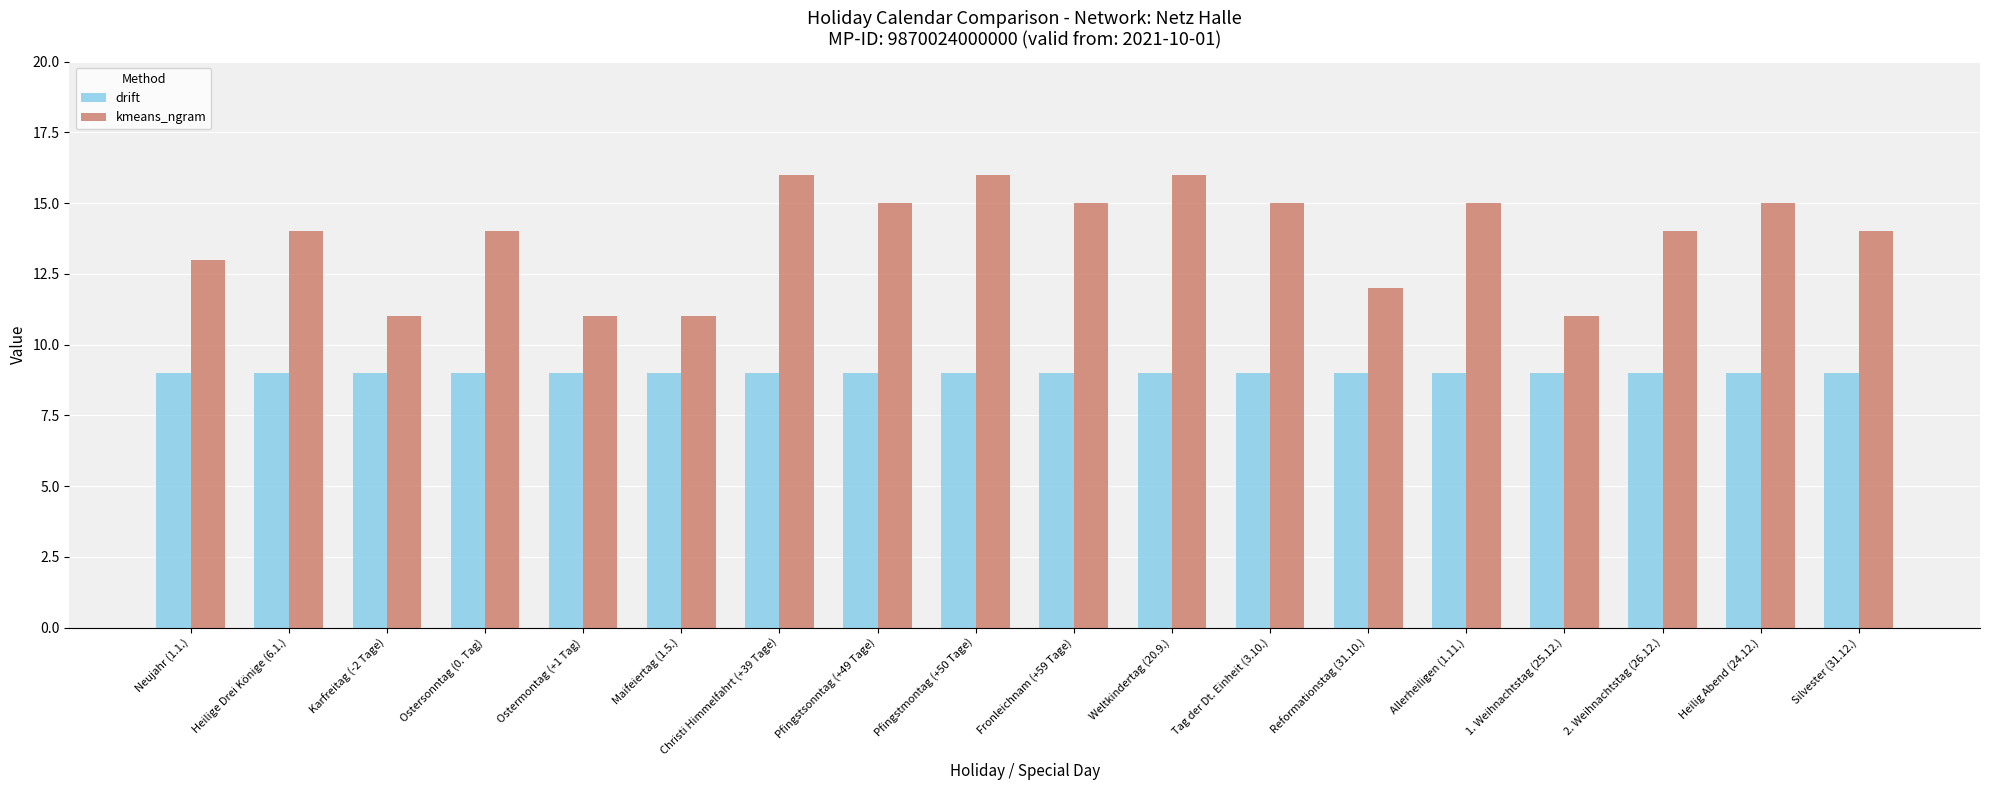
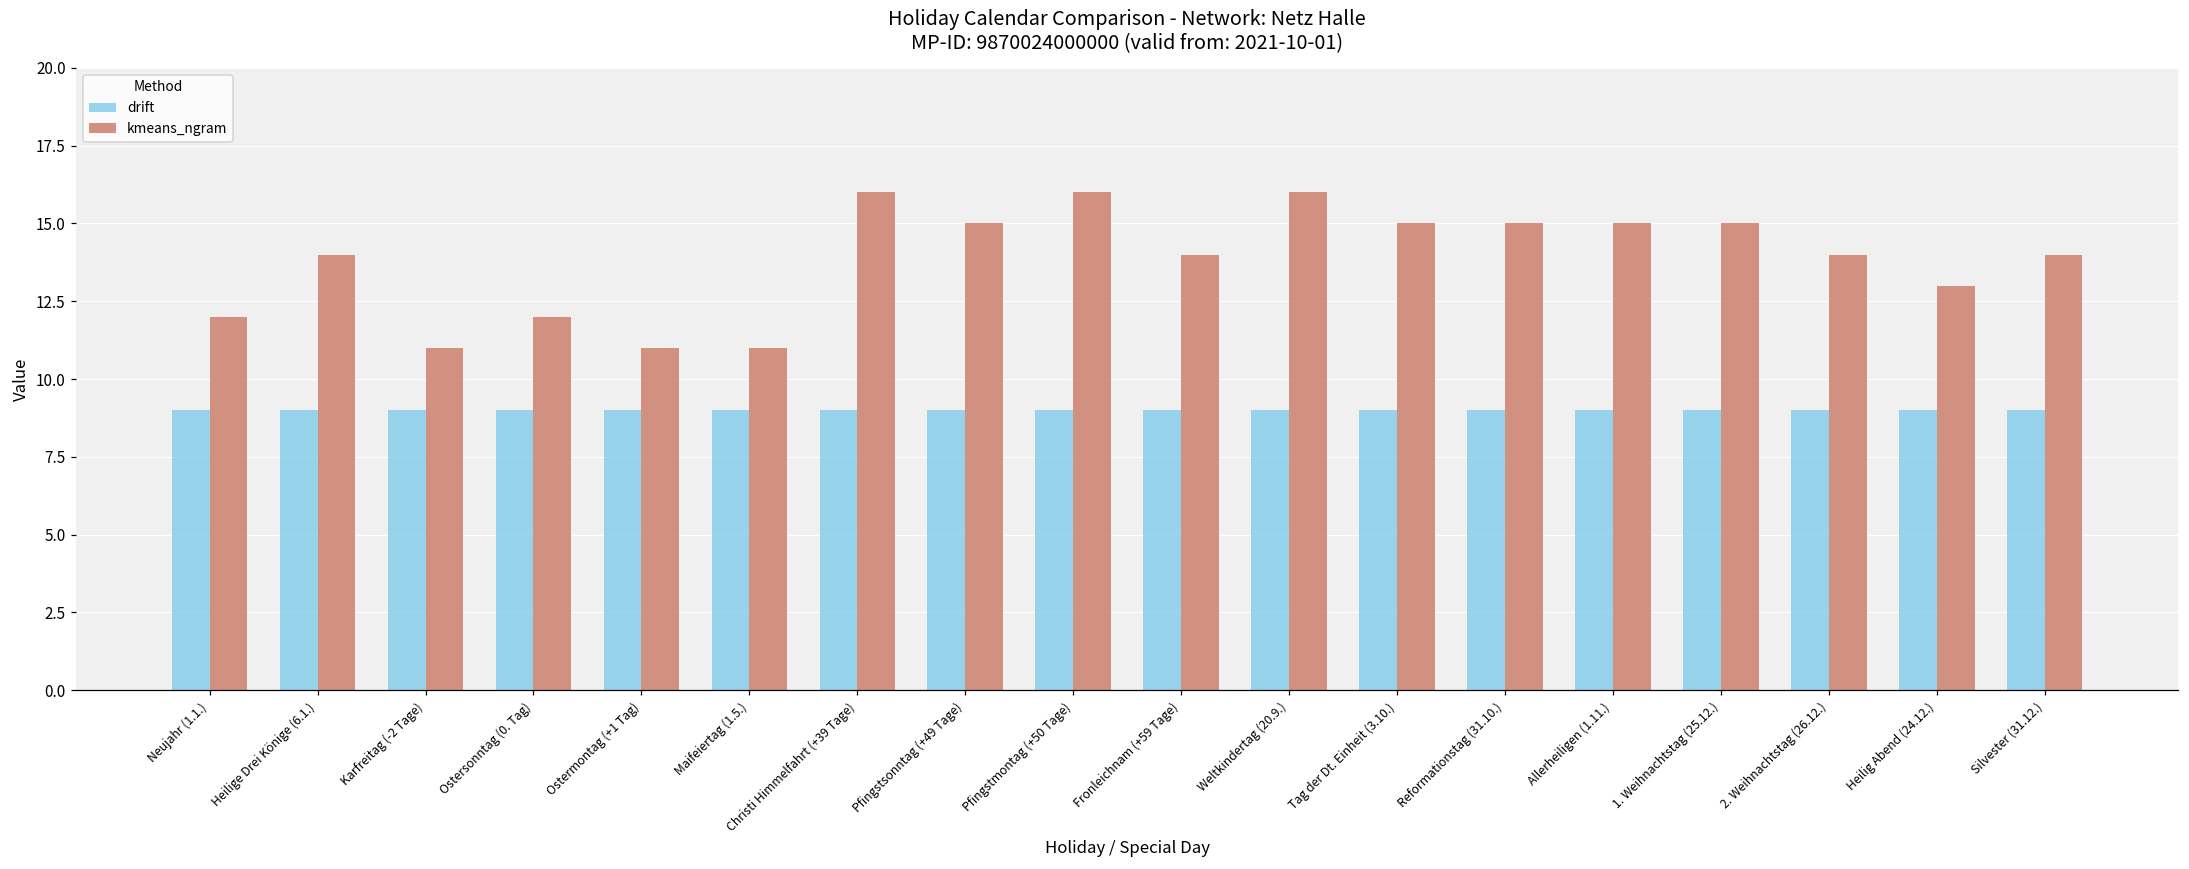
kmeans_ngram, Neujahr (1.1.): 13 -> 12
kmeans_ngram, Ostersonntag (0. Tag): 14 -> 12
kmeans_ngram, Fronleichnam (+59 Tage): 15 -> 14
kmeans_ngram, Reformationstag (31.10.): 12 -> 15
kmeans_ngram, 1. Weihnachtstag (25.12.): 11 -> 15
kmeans_ngram, Heilig Abend (24.12.): 15 -> 13
